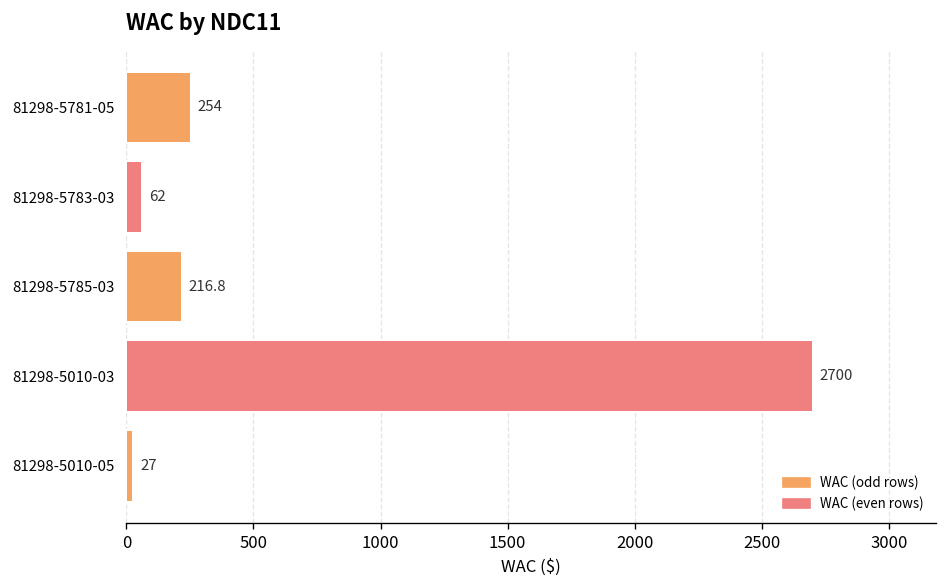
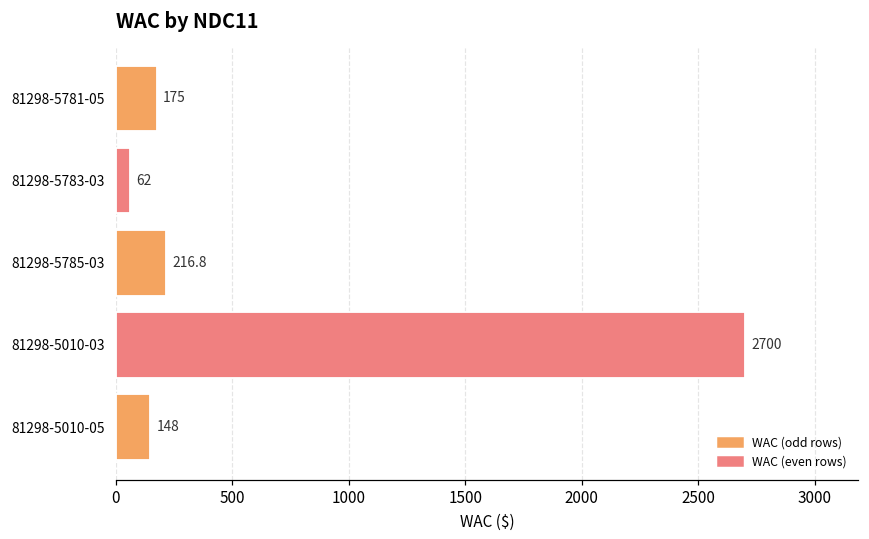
81298-5781-05: 254 -> 175
81298-5010-05: 27 -> 148
